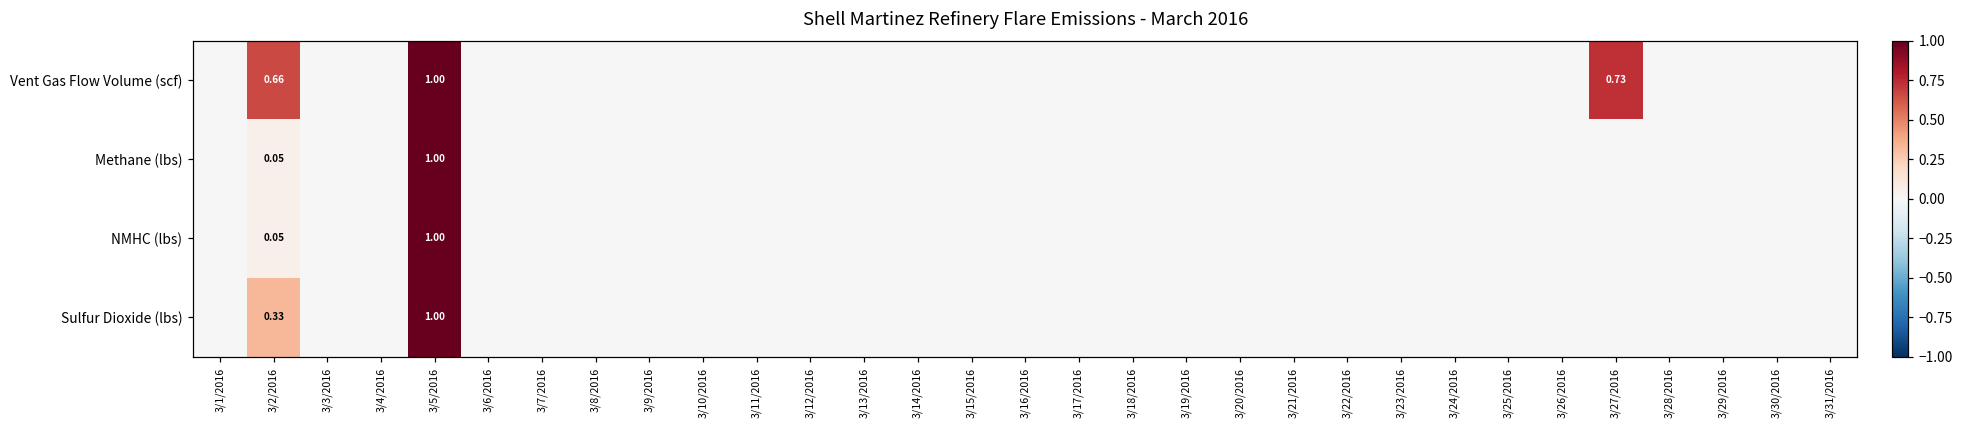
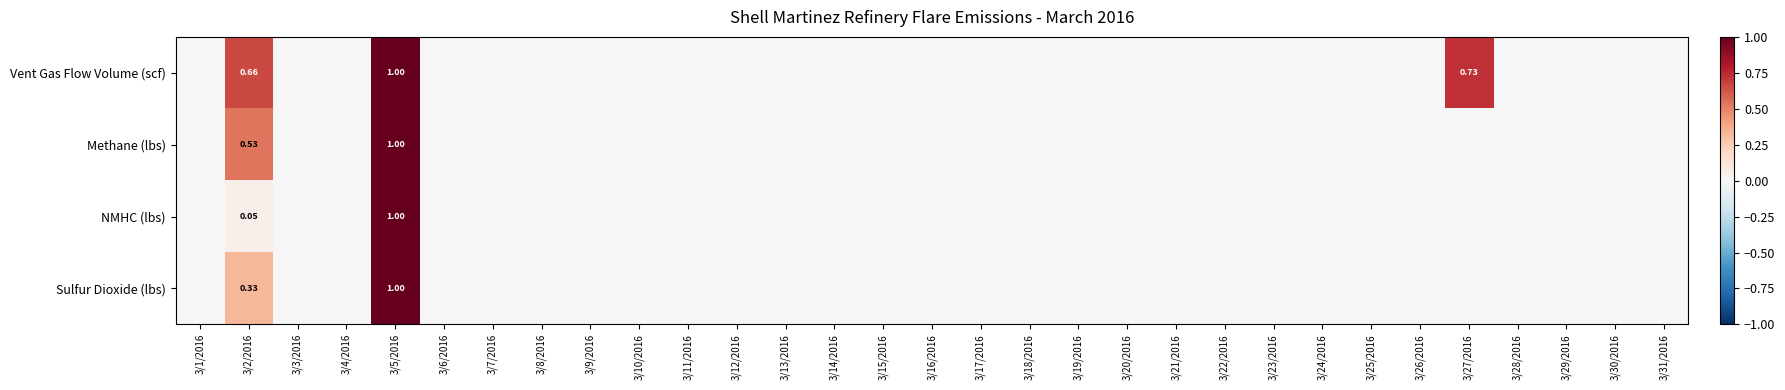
Methane (lbs), 3/2/2016: 0.05 -> 0.53
